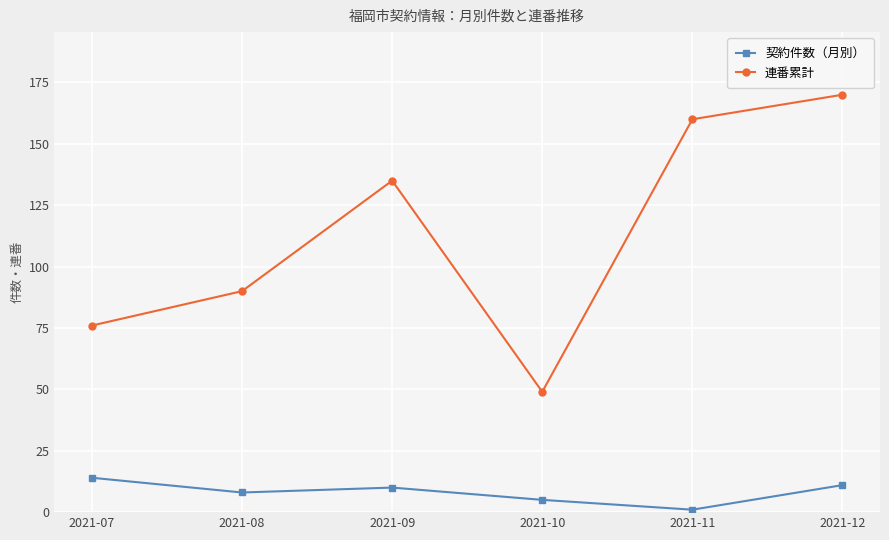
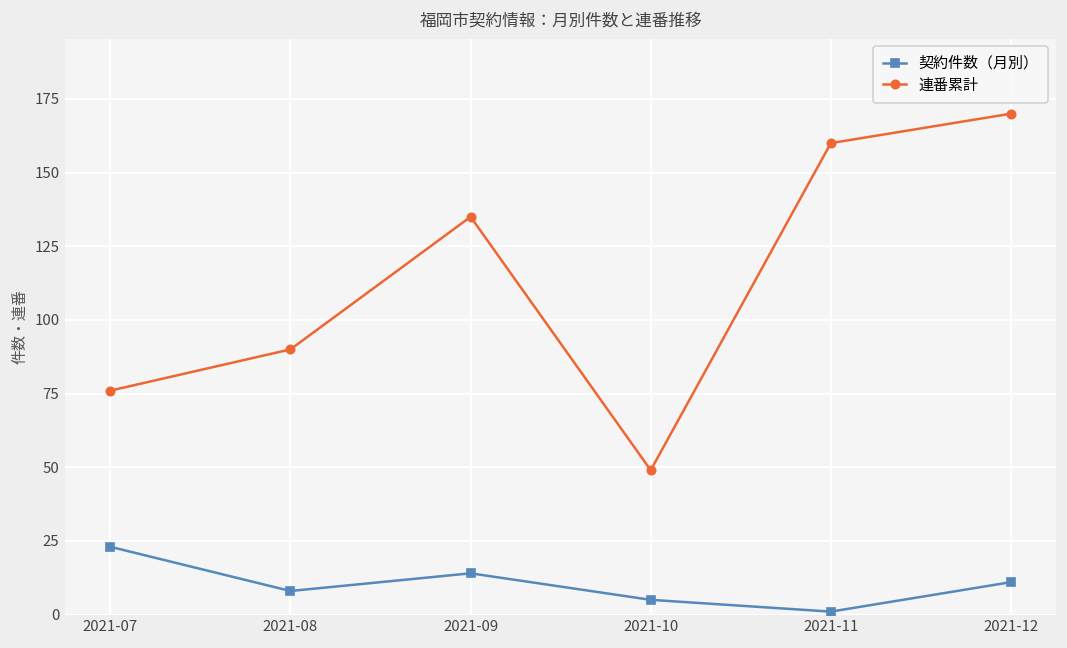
契約件数（月別）, 2021-07: 14 -> 23
契約件数（月別）, 2021-09: 10 -> 14
